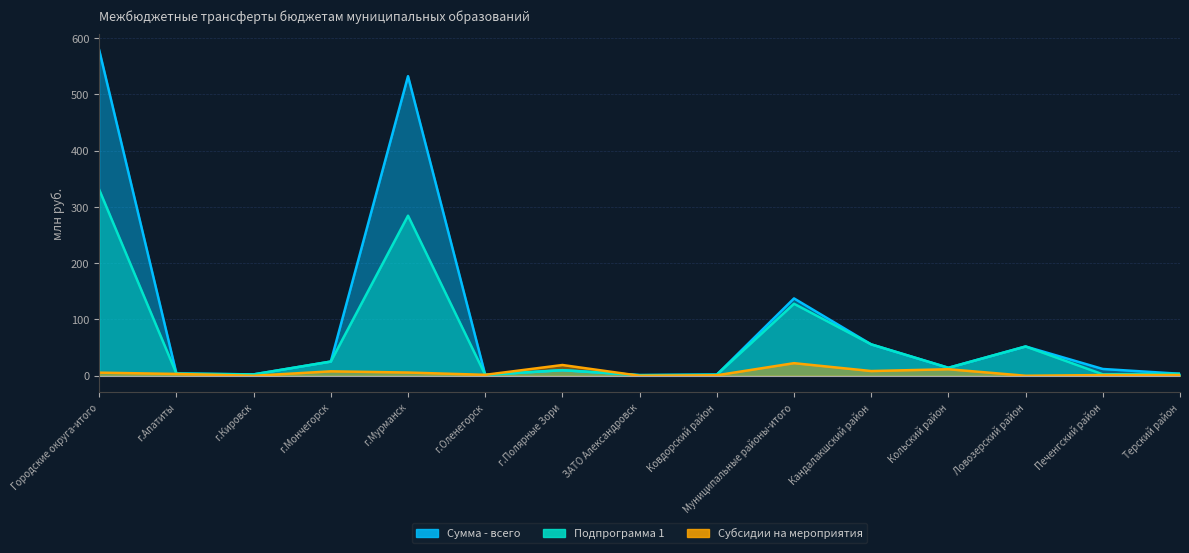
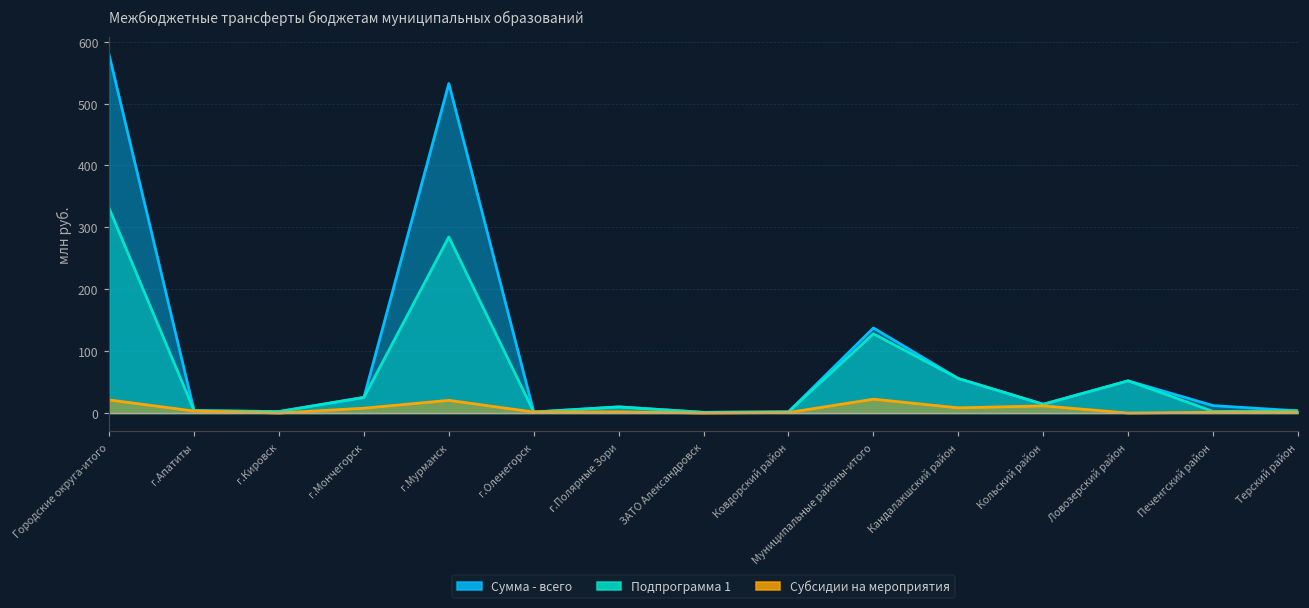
Субсидии на мероприятия, Городские округа-итого: 10 -> 20
Субсидии на мероприятия, г.Мурманск: 10 -> 20
Субсидии на мероприятия, г.Полярные Зори: 20 -> 0
